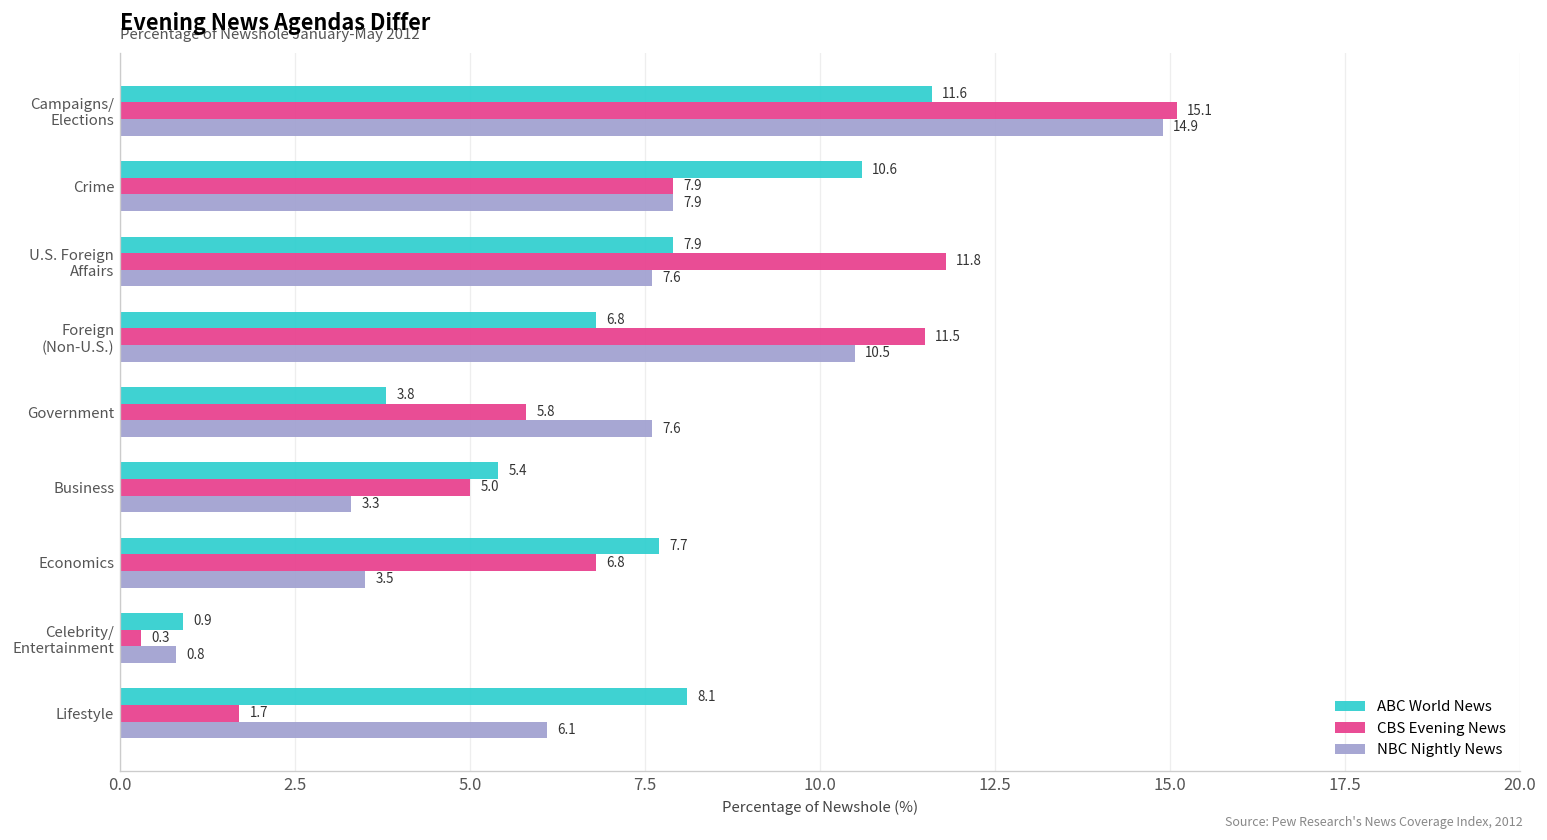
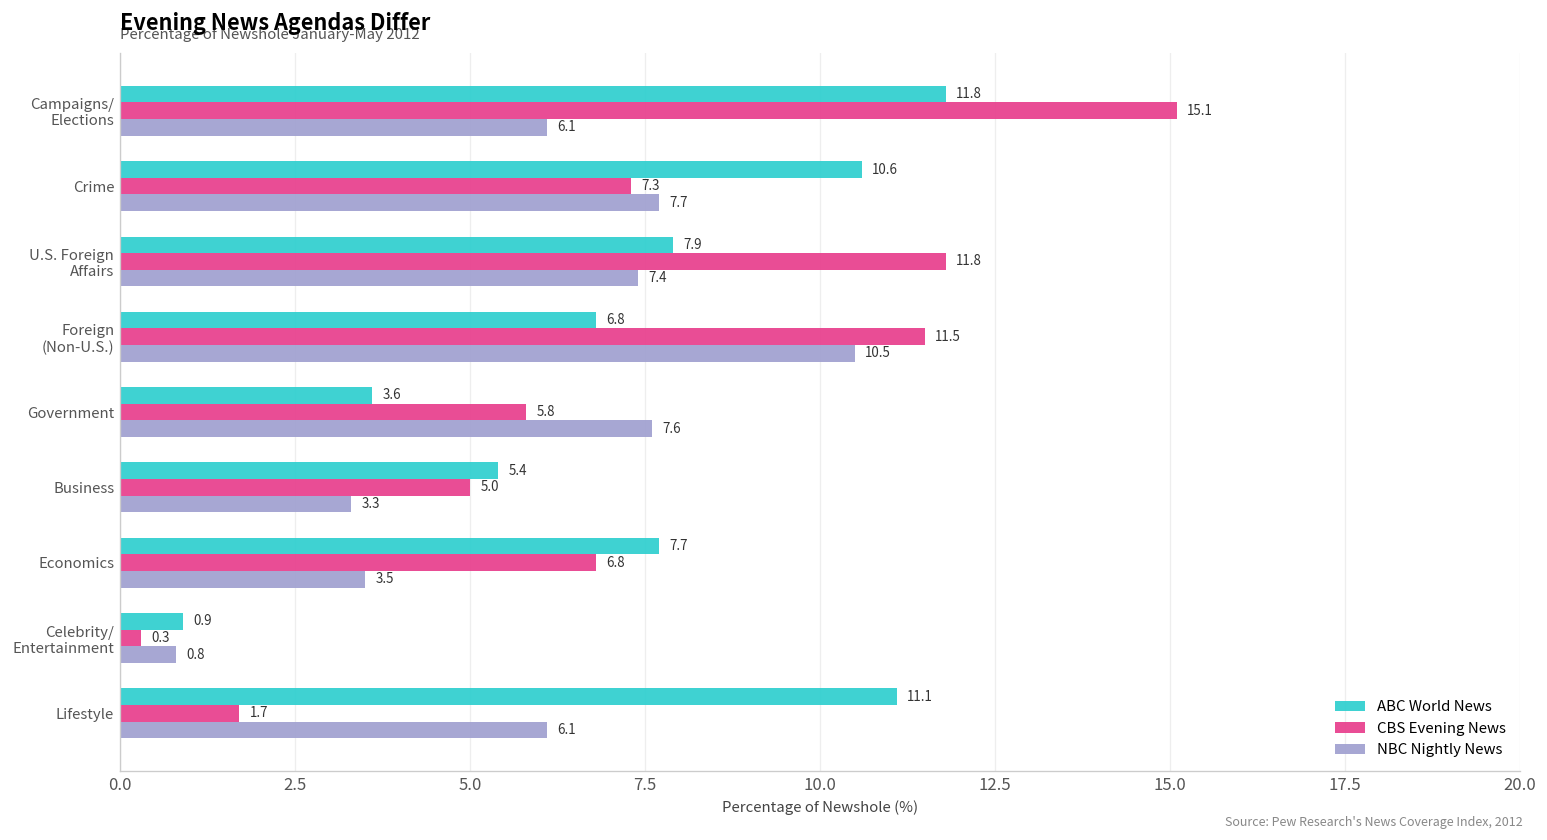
ABC World News, Campaigns/ Elections: 11.6 -> 11.8
NBC Nightly News, Campaigns/ Elections: 14.9 -> 6.1
CBS Evening News, Crime: 7.9 -> 7.3
NBC Nightly News, Crime: 7.9 -> 7.7
NBC Nightly News, U.S. Foreign Affairs: 7.6 -> 7.4
ABC World News, Government: 3.8 -> 3.6
ABC World News, Lifestyle: 8.1 -> 11.1
